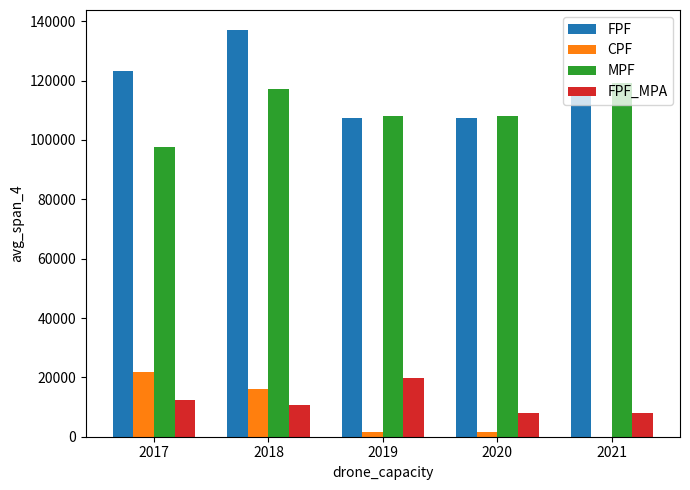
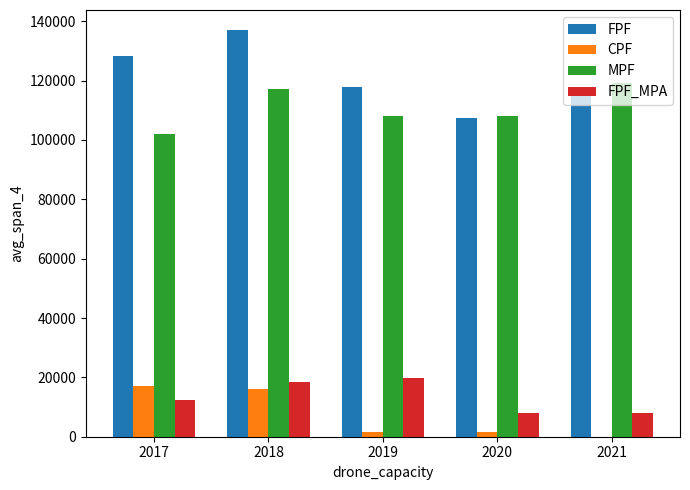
FPF, 2017: 123000 -> 128000
CPF, 2017: 22000 -> 17000
MPF, 2017: 98000 -> 102000
FPF_MPA, 2018: 11000 -> 18000
FPF, 2019: 107000 -> 118000
